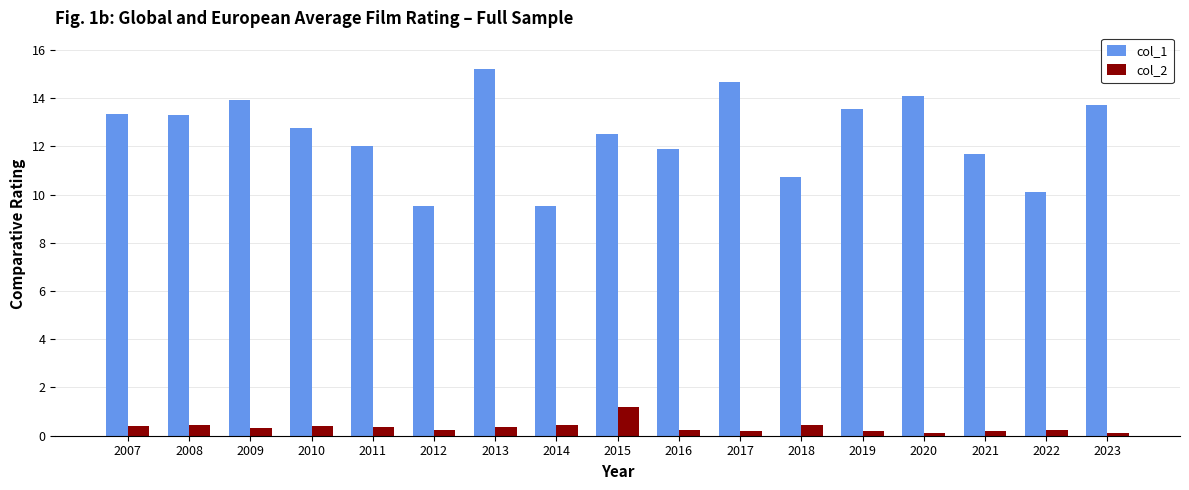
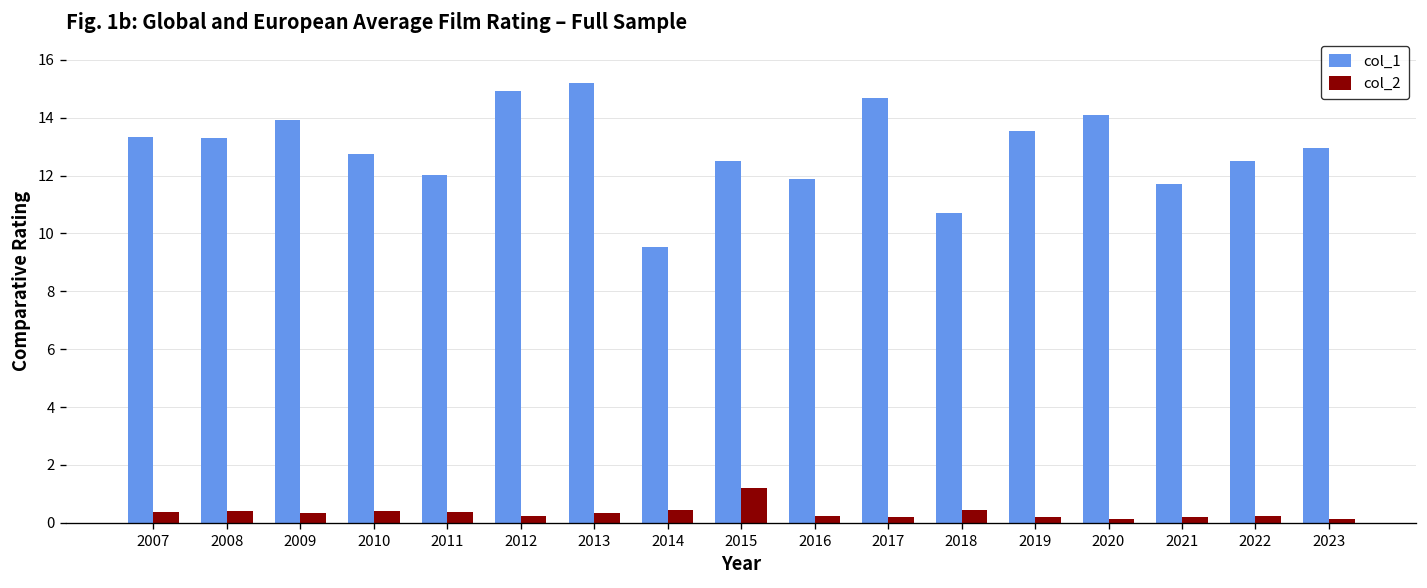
col_1, 2012: 9.5 -> 14.9
col_1, 2022: 10.1 -> 12.5
col_1, 2023: 13.7 -> 13.0
